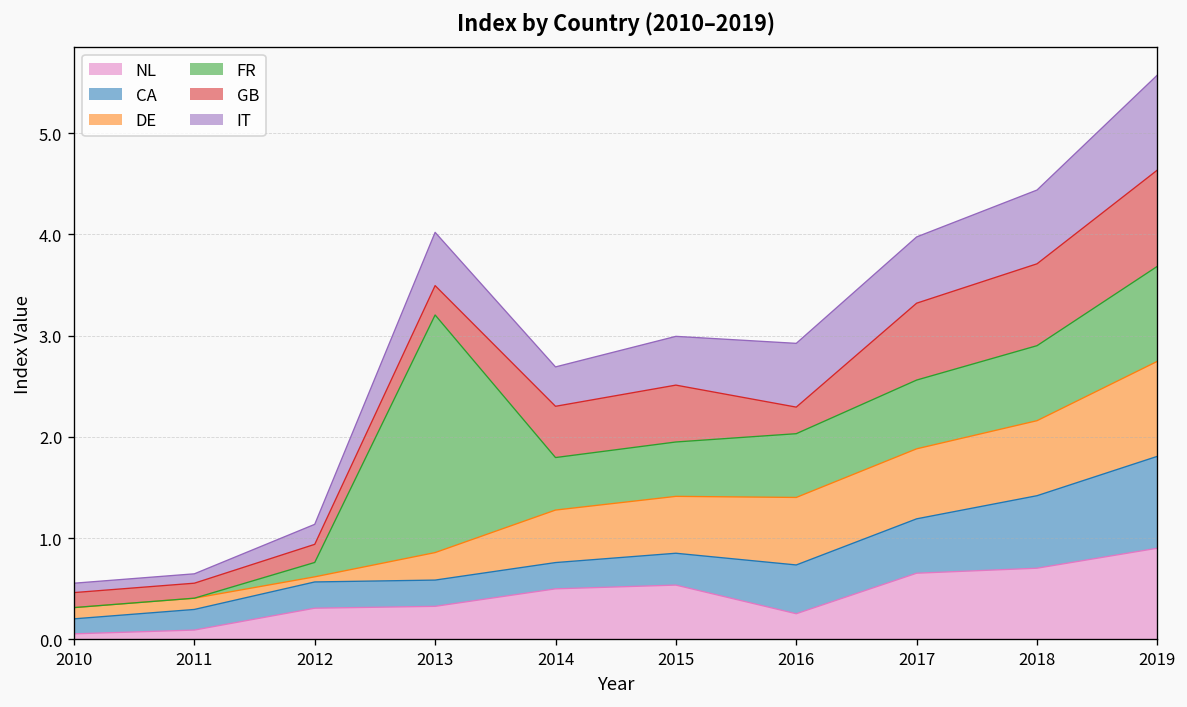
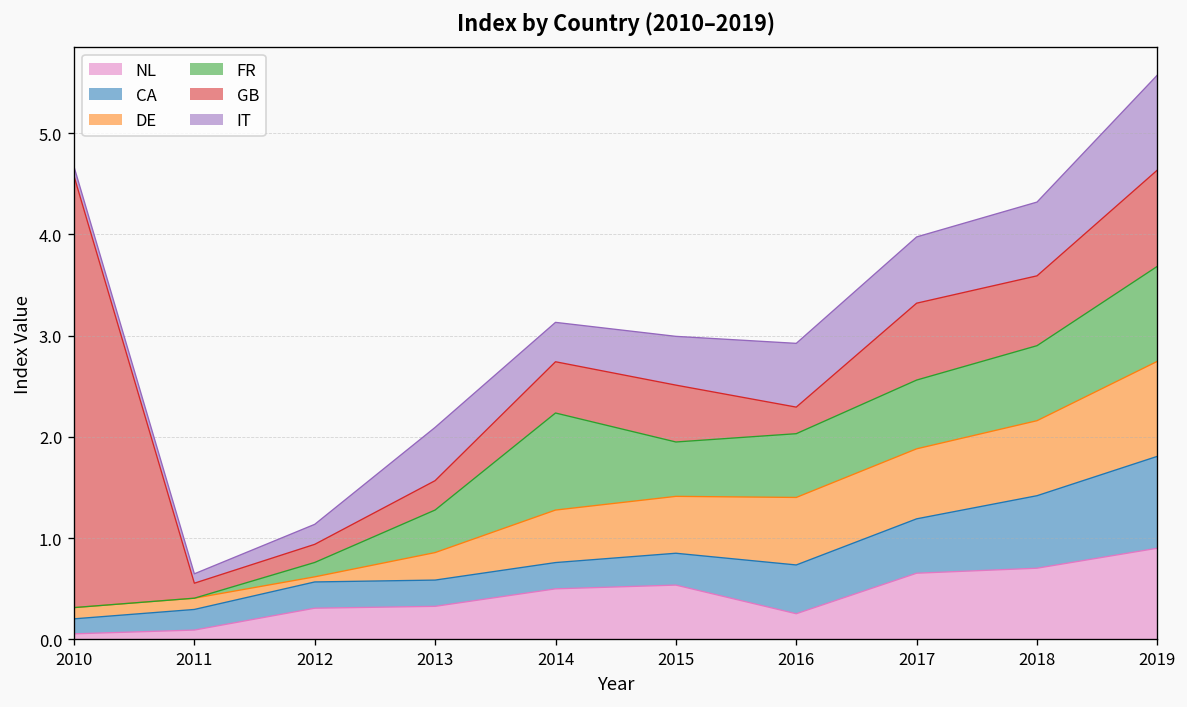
GB, 2010: 0.1 -> 4.3
FR, 2013: 2.3 -> 0.4
FR, 2014: 0.5 -> 1.0
GB, 2018: 0.8 -> 0.7
